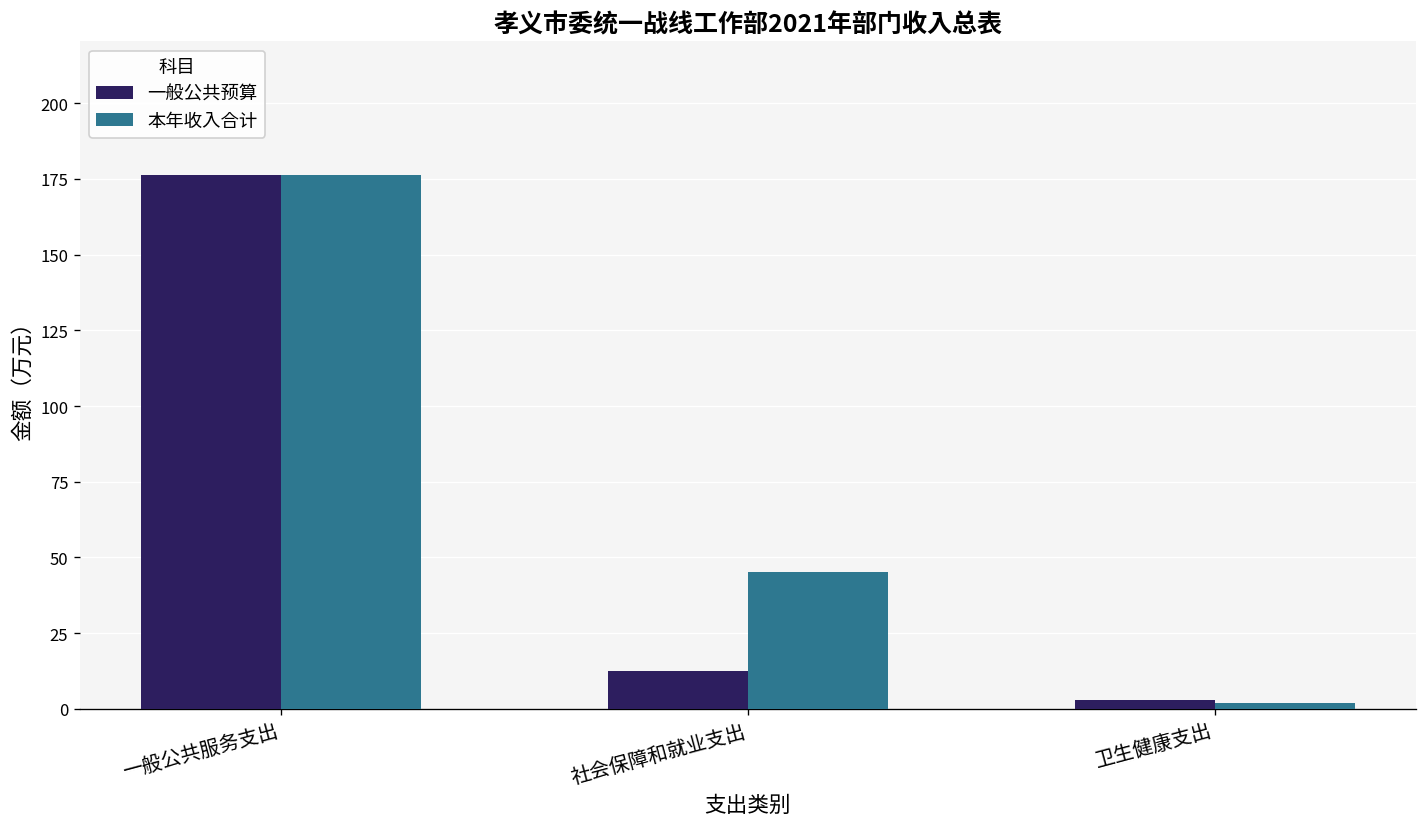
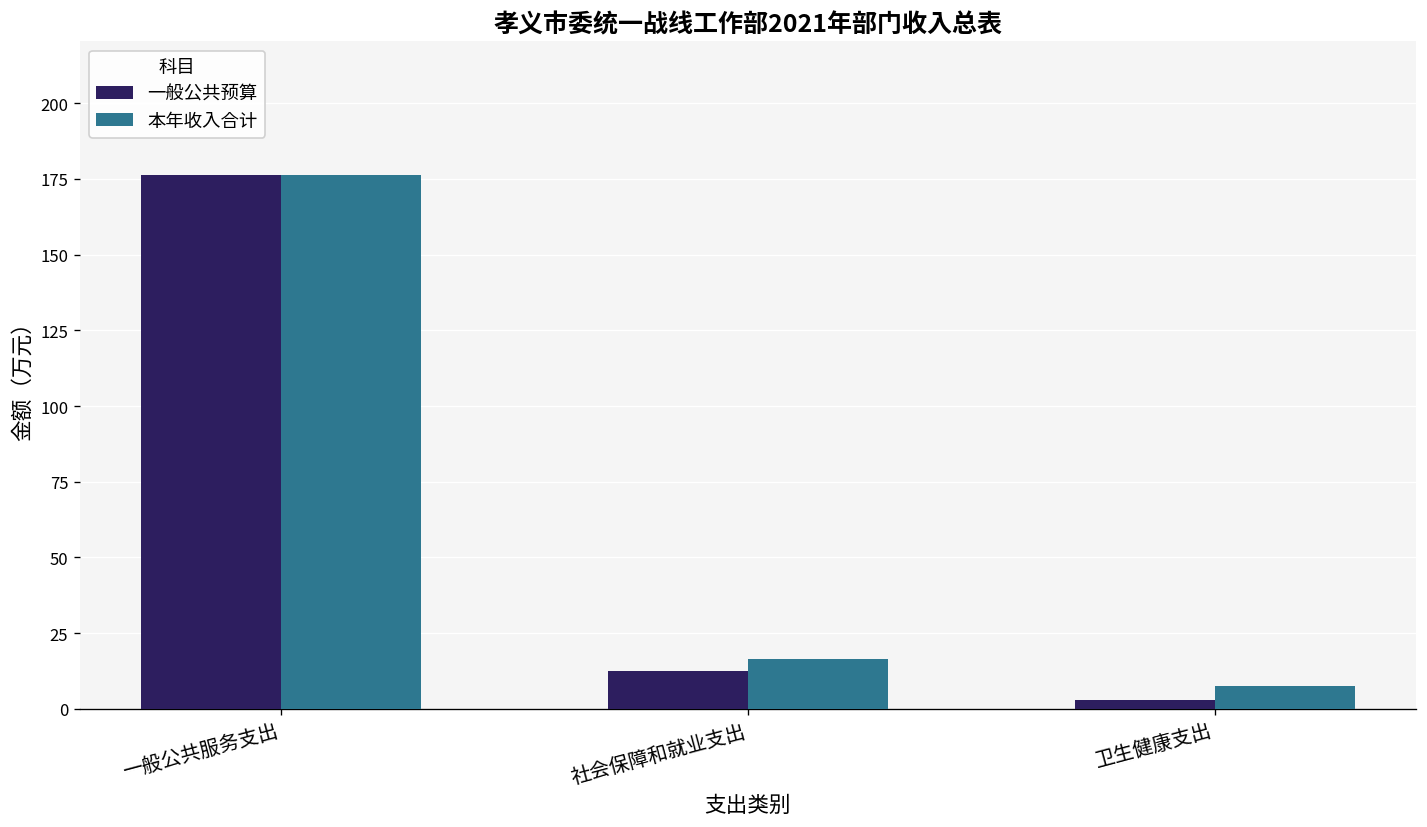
本年收入合计, 社会保障和就业支出: 45 -> 16
本年收入合计, 卫生健康支出: 2 -> 7
